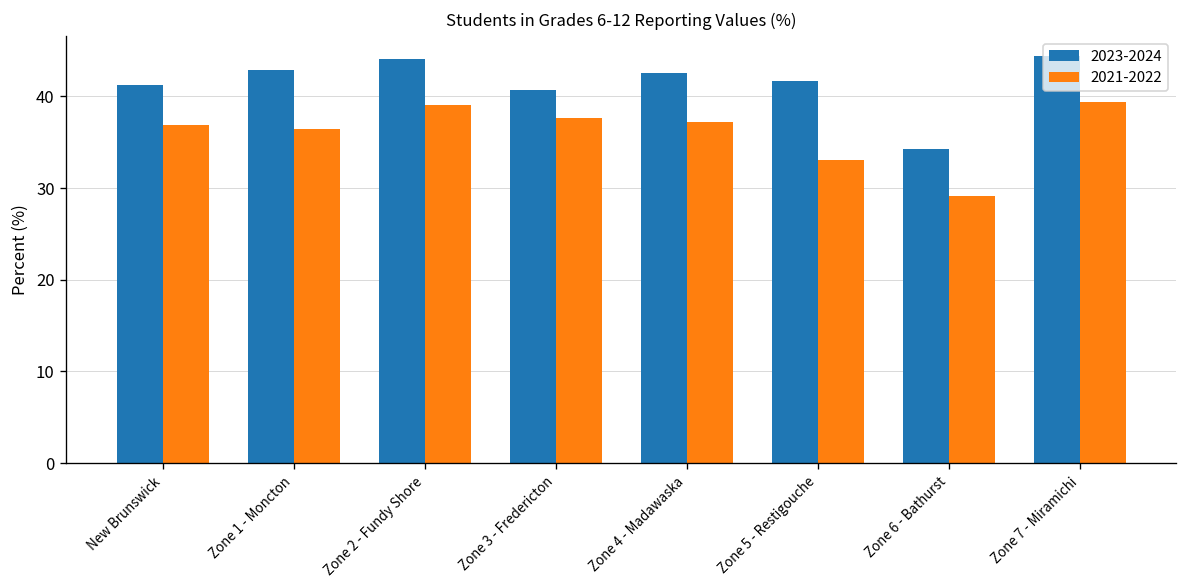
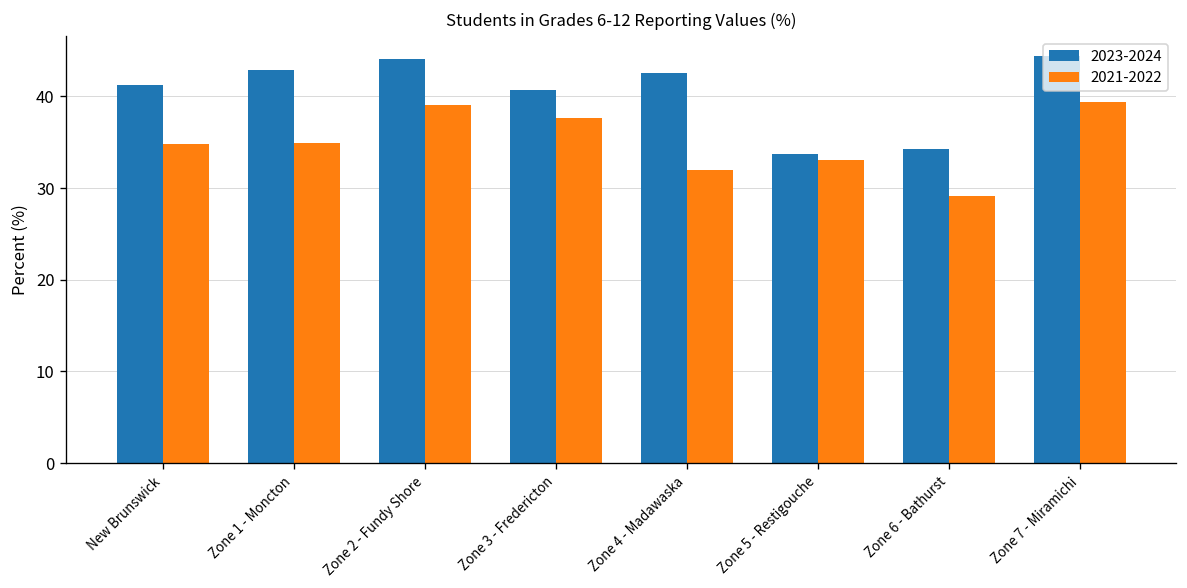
2021-2022, New Brunswick: 37 -> 35
2021-2022, Zone 1 - Moncton: 36 -> 35
2021-2022, Zone 4 - Madawaska: 37 -> 32
2023-2024, Zone 5 - Restigouche: 42 -> 34
